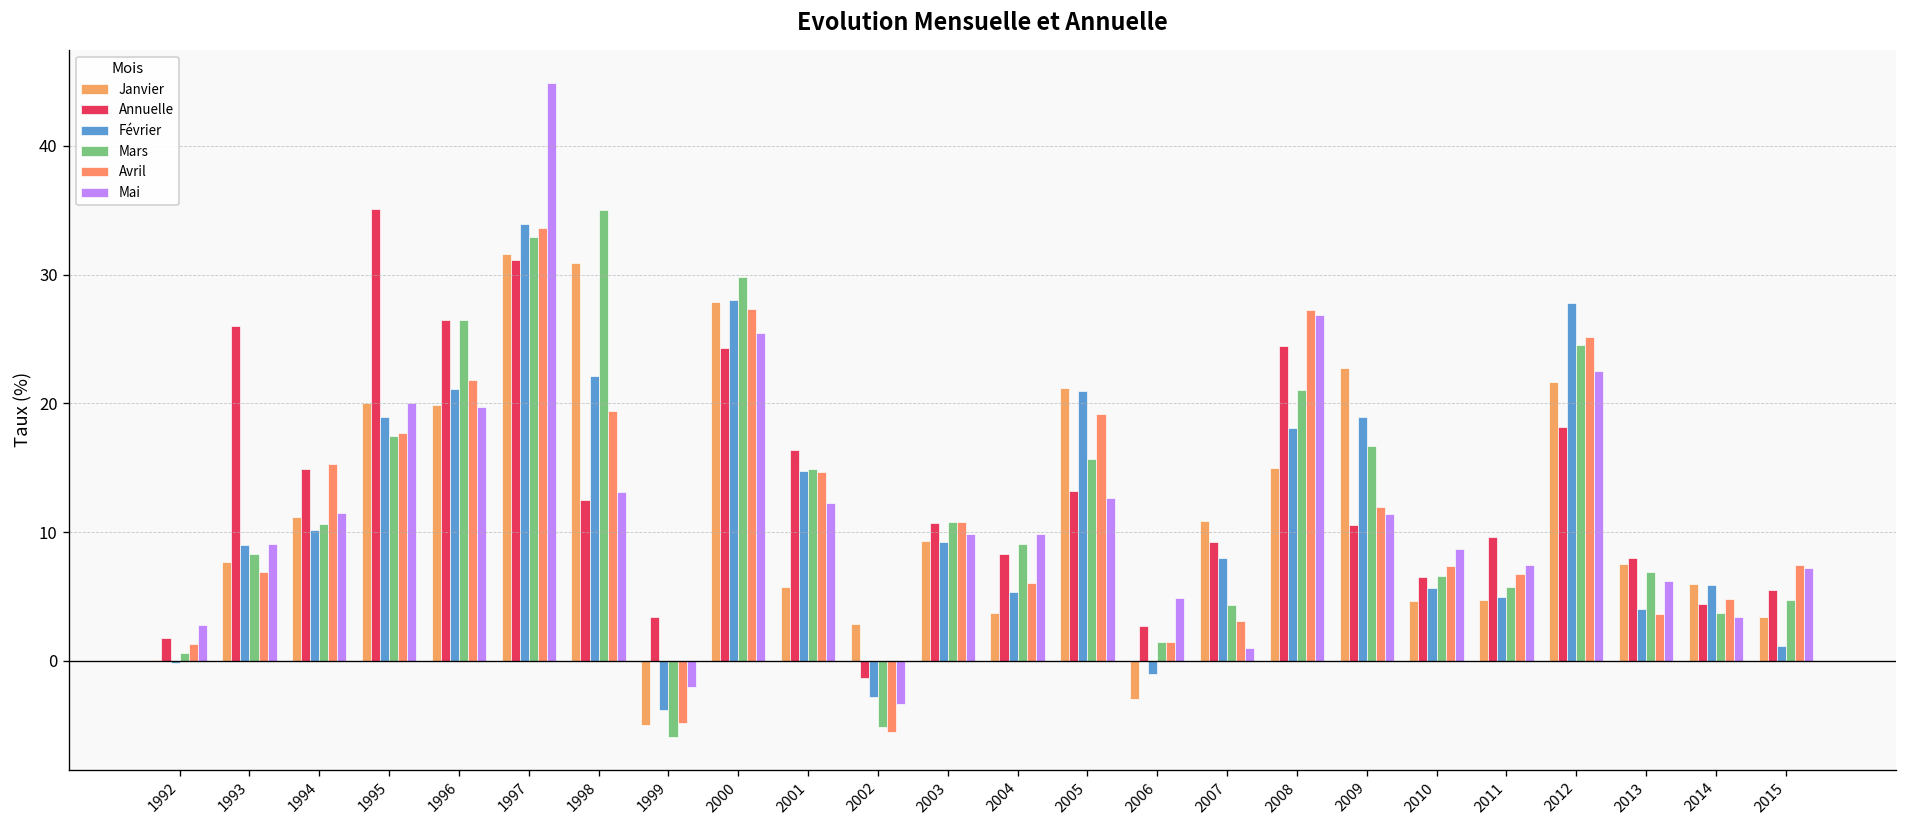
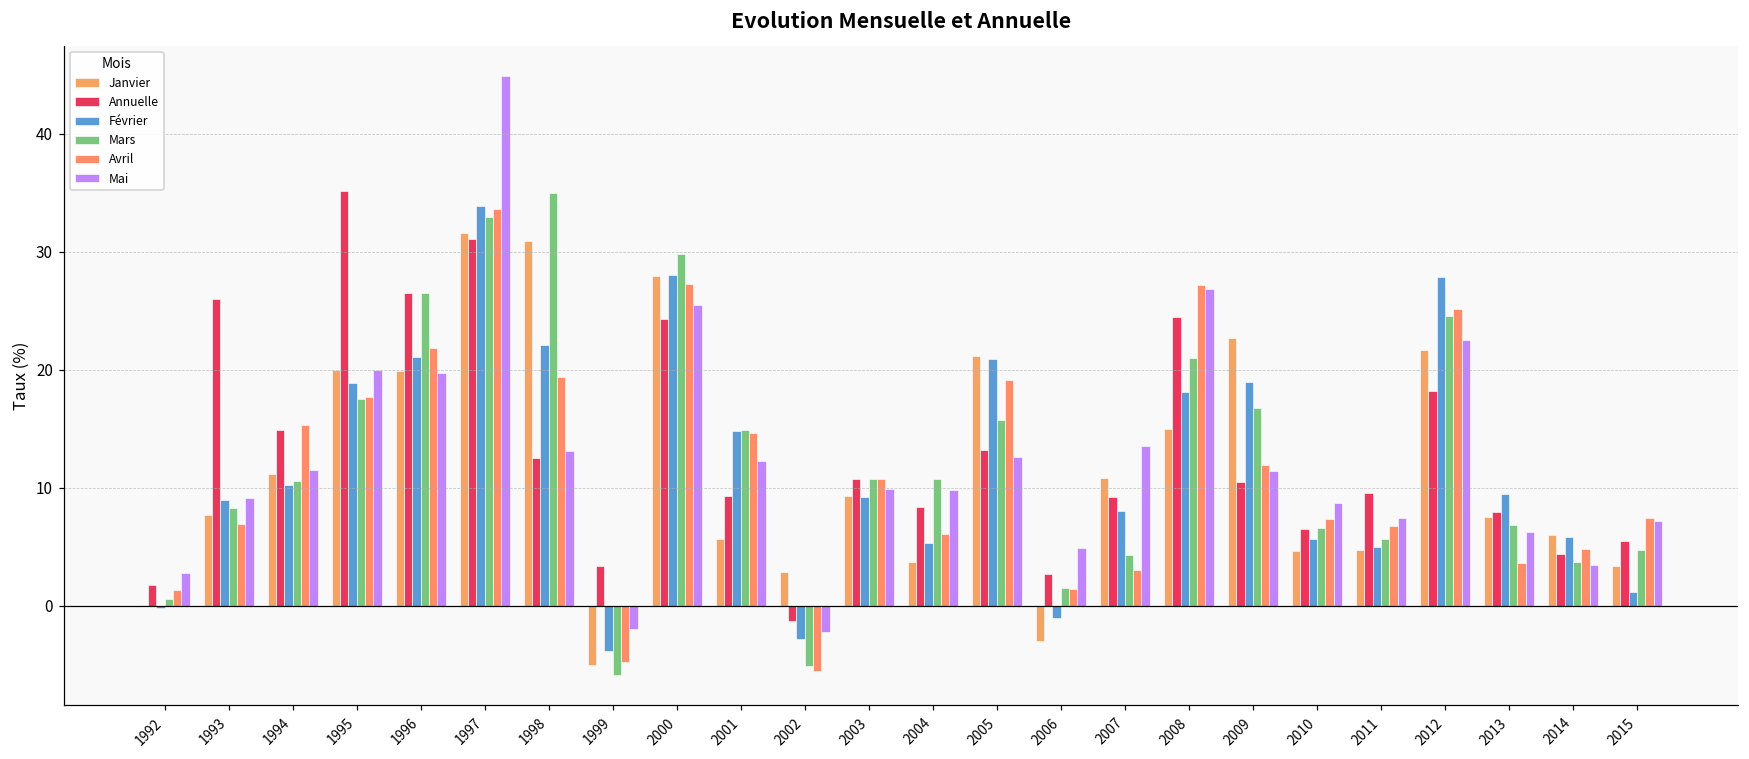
Annuelle, 2001: 16.4 -> 9.3
Mai, 2002: -3.3 -> -2.2
Mars, 2004: 9.1 -> 10.7
Mai, 2007: 1.0 -> 13.6
Février, 2013: 4.1 -> 9.4
